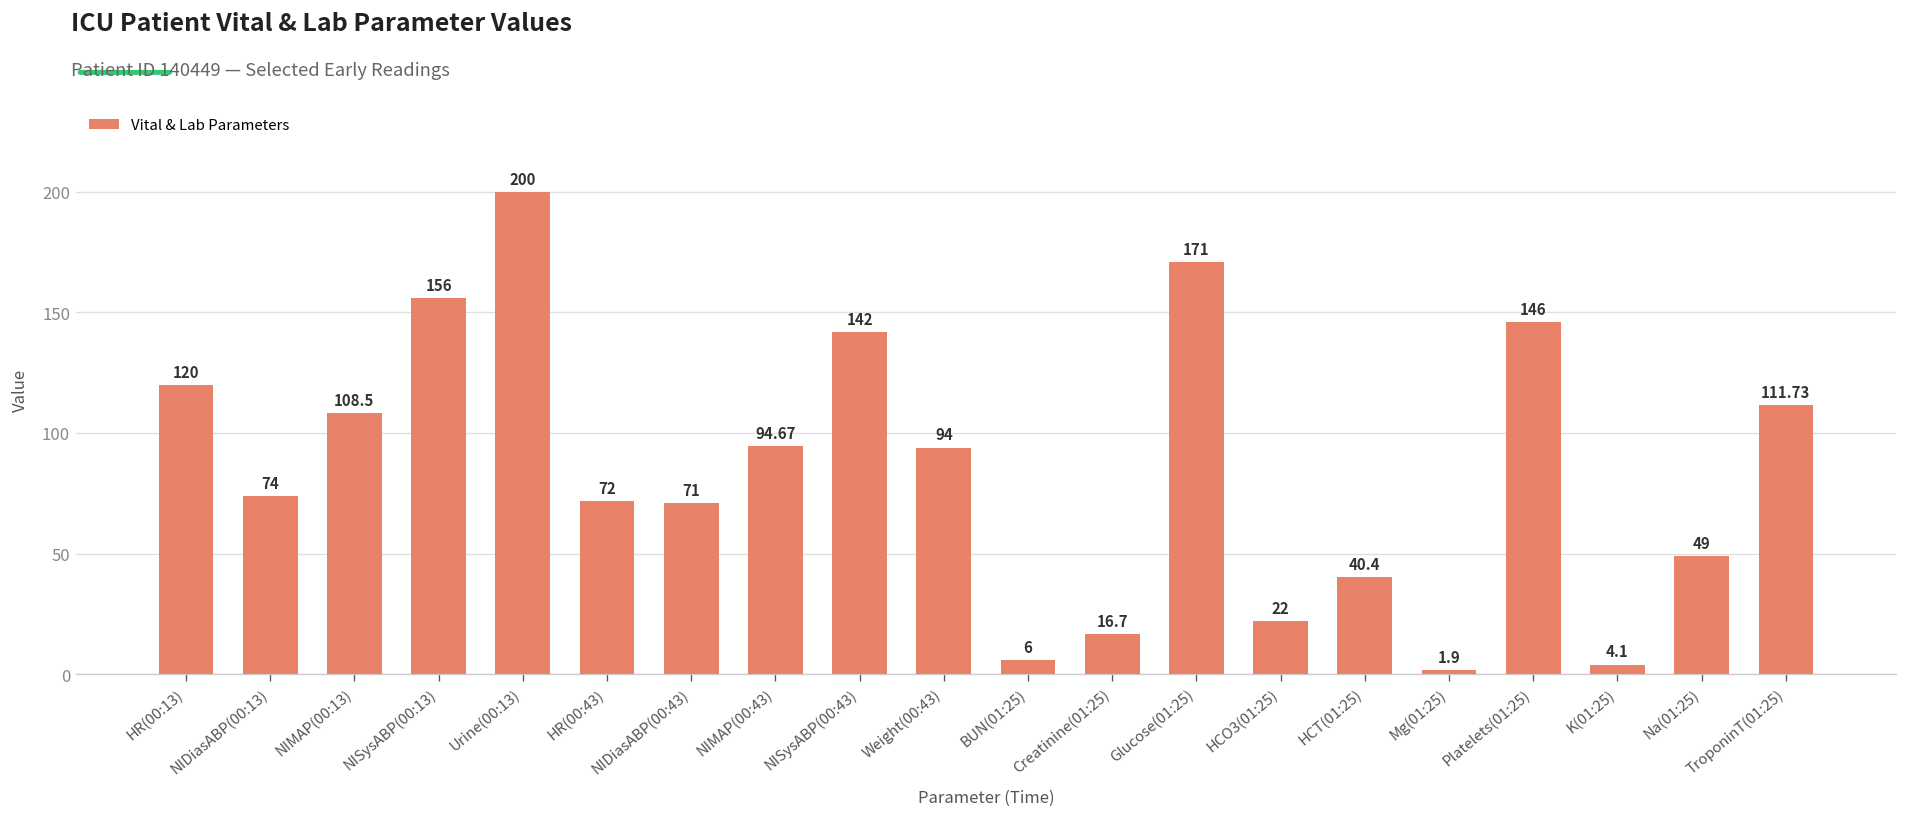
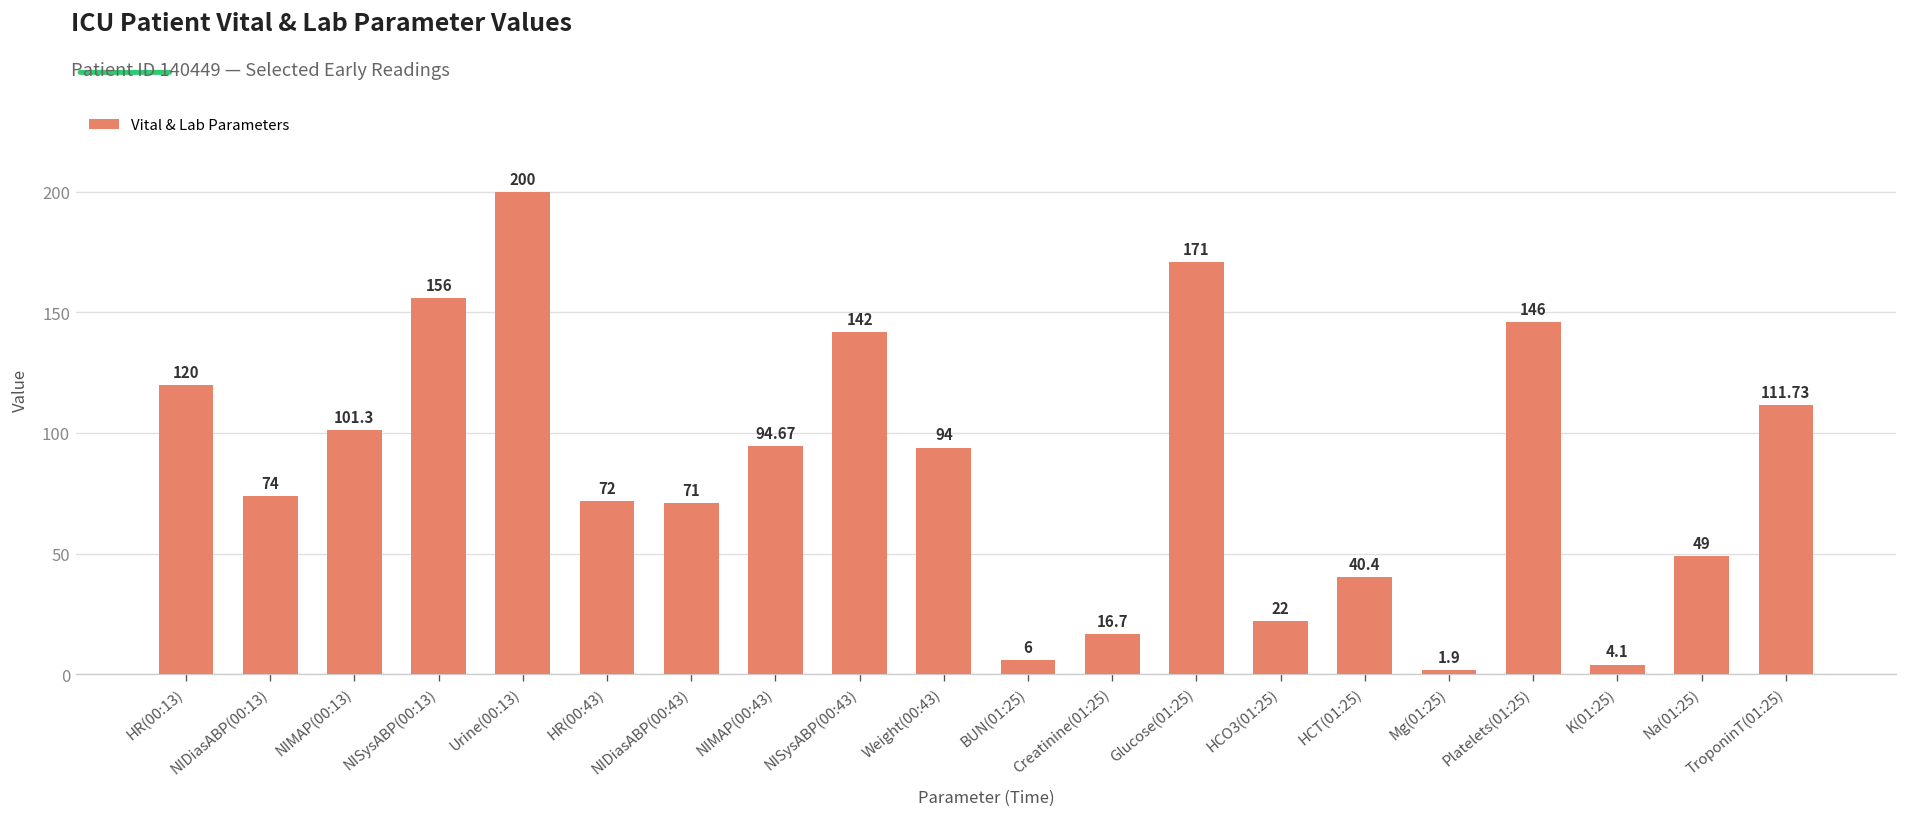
NIMAP(00:13): 108.5 -> 101.3
